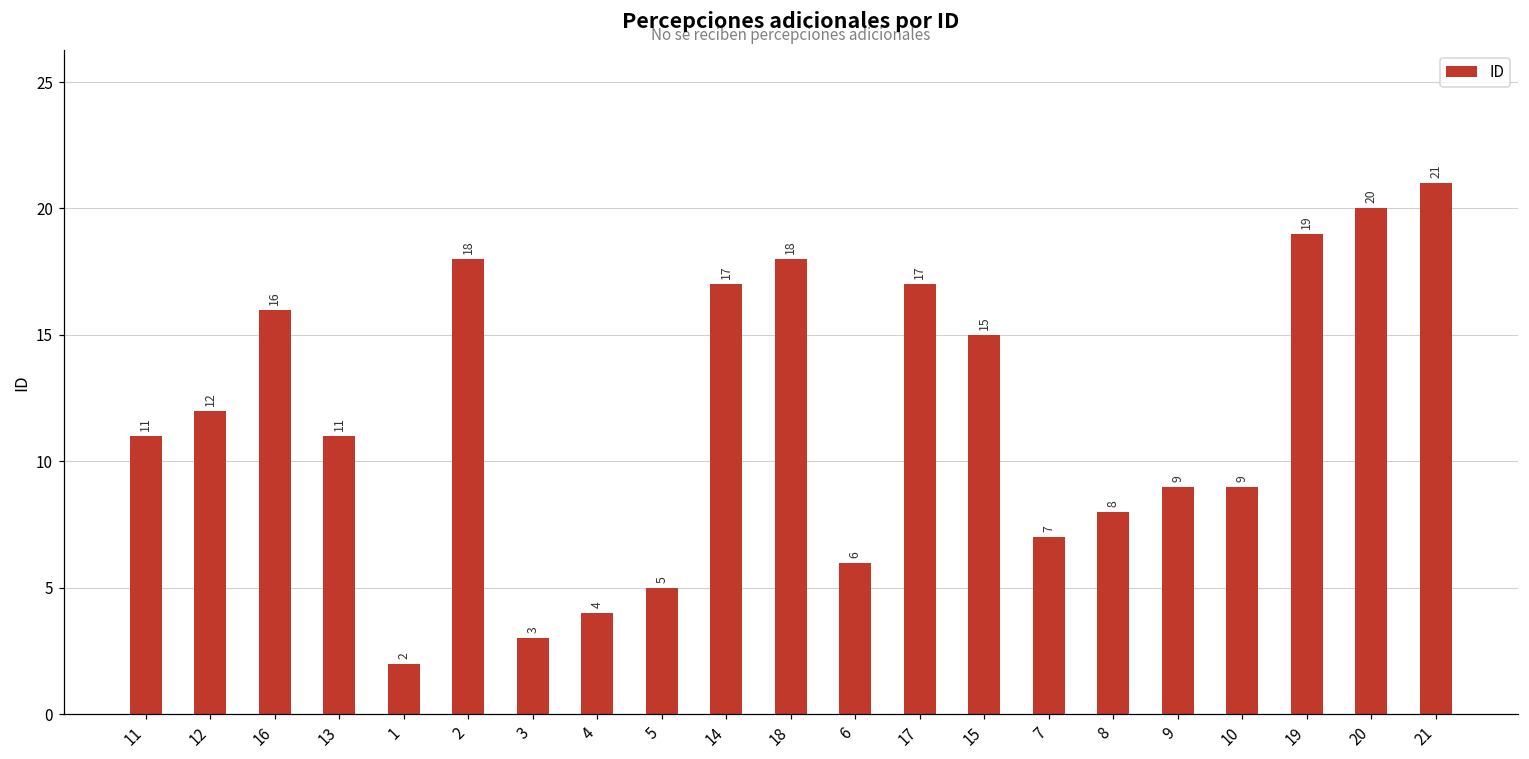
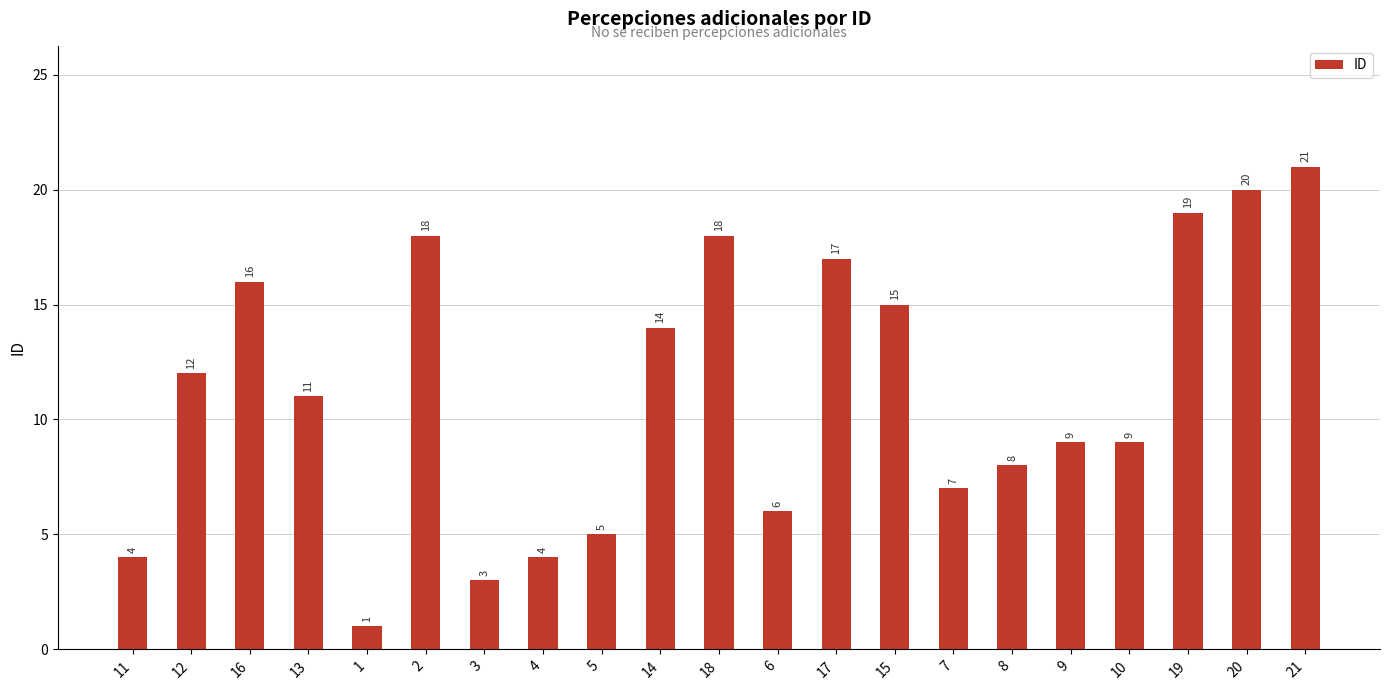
11: 11 -> 4
1: 2 -> 1
14: 17 -> 14
